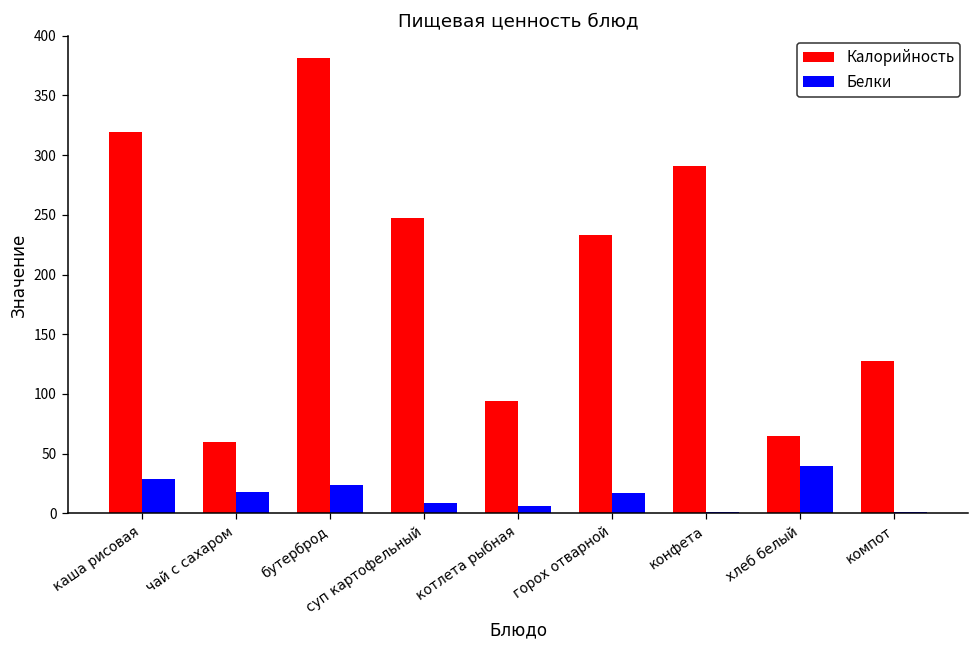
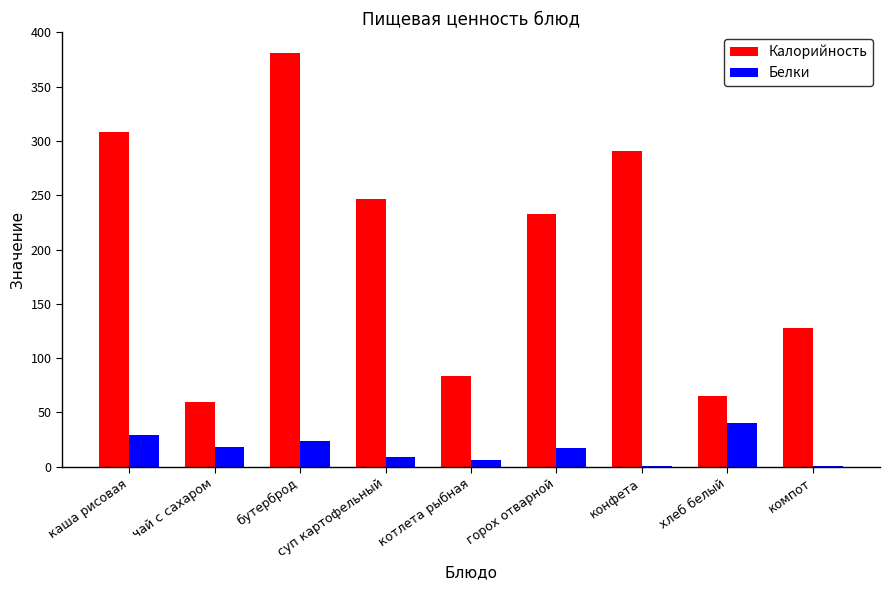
Калорийность, каша рисовая: 319 -> 308
Калорийность, котлета рыбная: 94 -> 84
